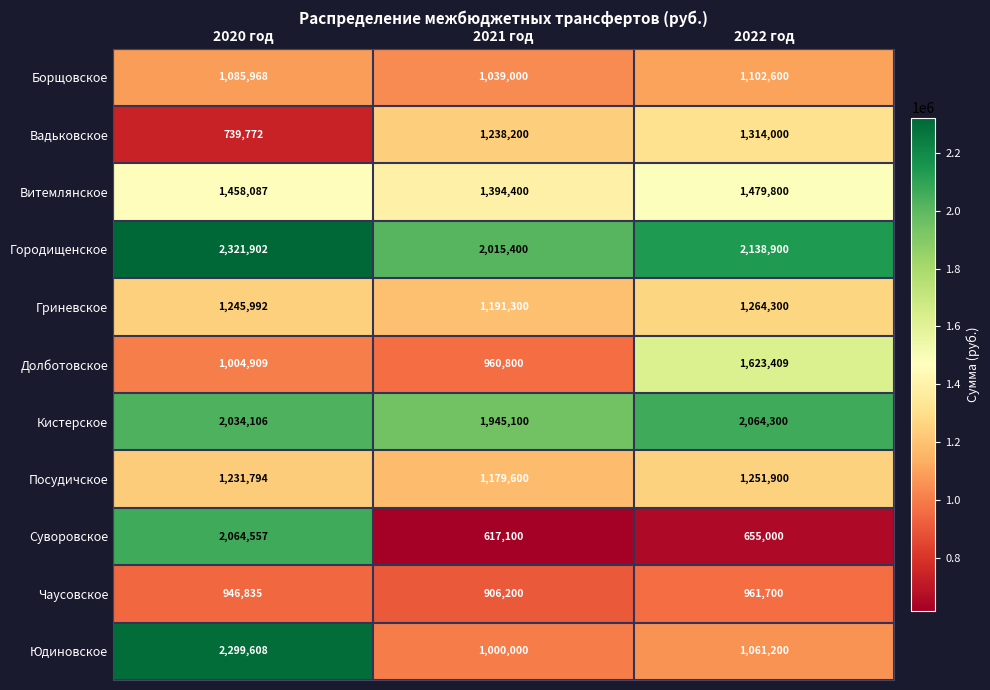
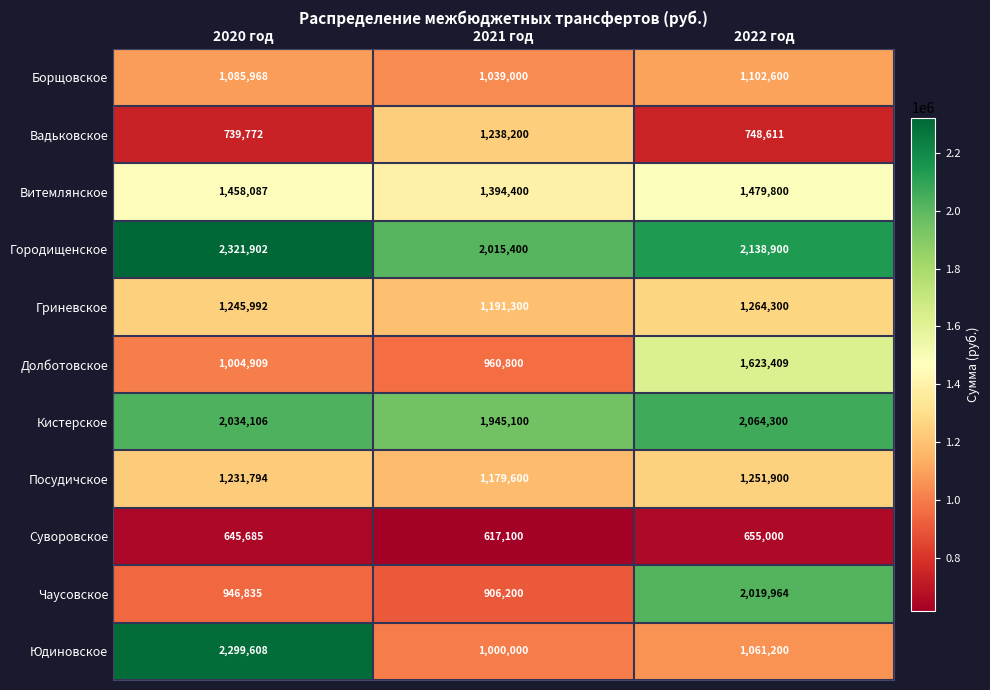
Вадьковское, 2022 год: 1,314,000 -> 748,611
Суворовское, 2020 год: 2,064,557 -> 645,685
Чаусовское, 2022 год: 961,700 -> 2,019,964
